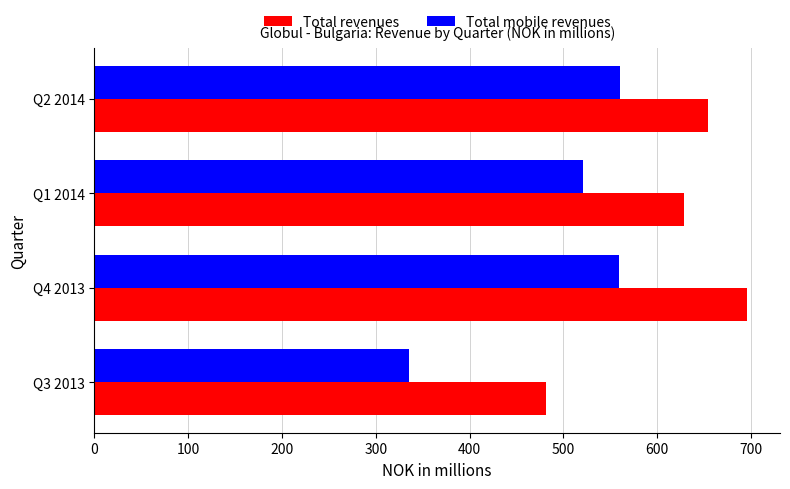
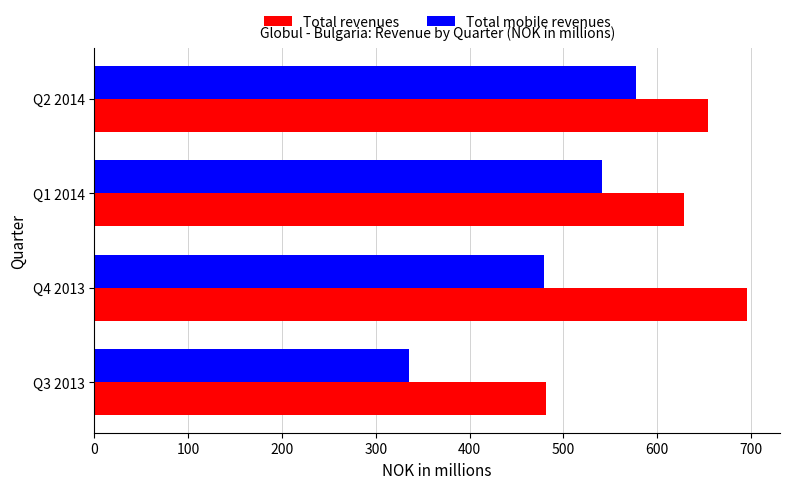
Total mobile revenues, Q2 2014: 560 -> 580
Total mobile revenues, Q1 2014: 520 -> 540
Total mobile revenues, Q4 2013: 560 -> 480
